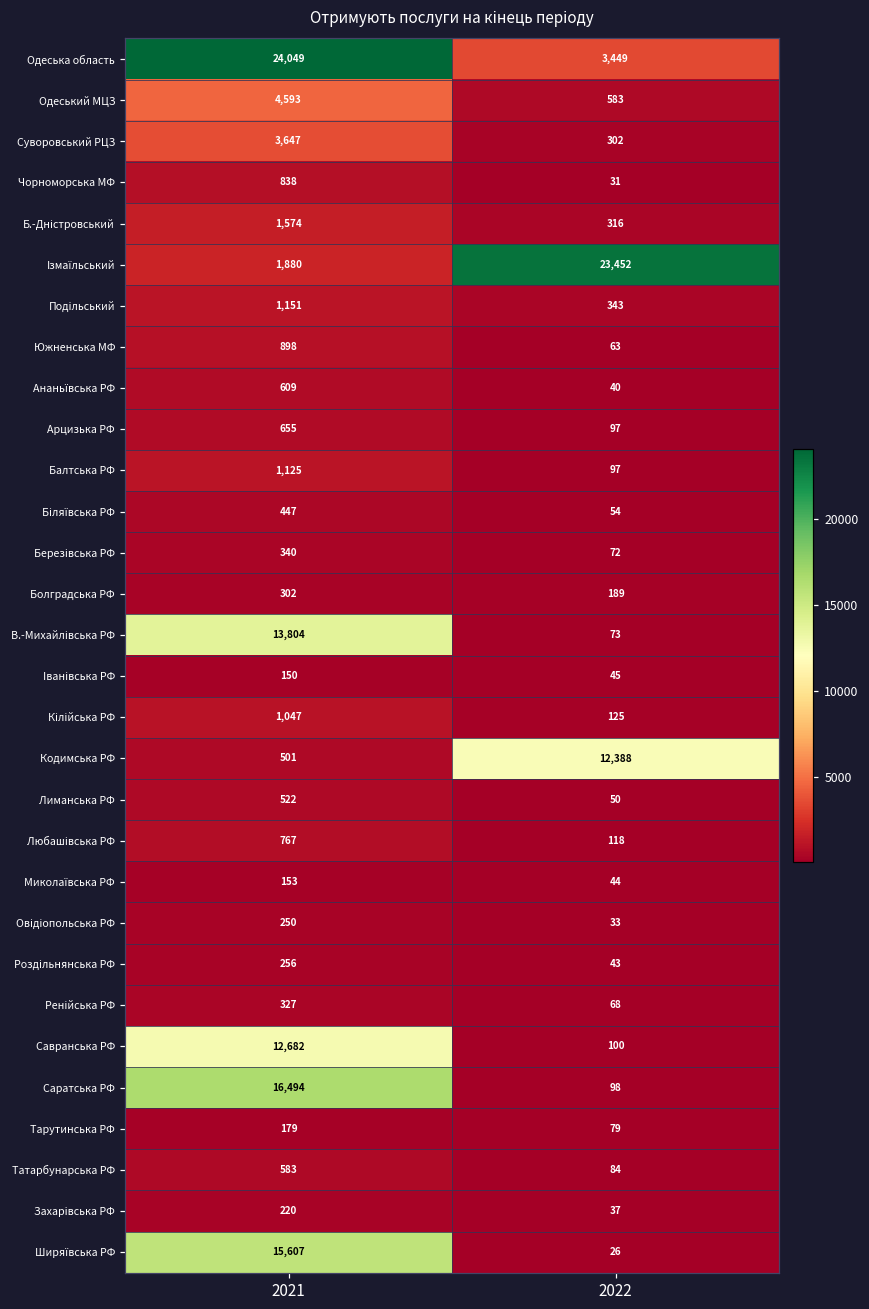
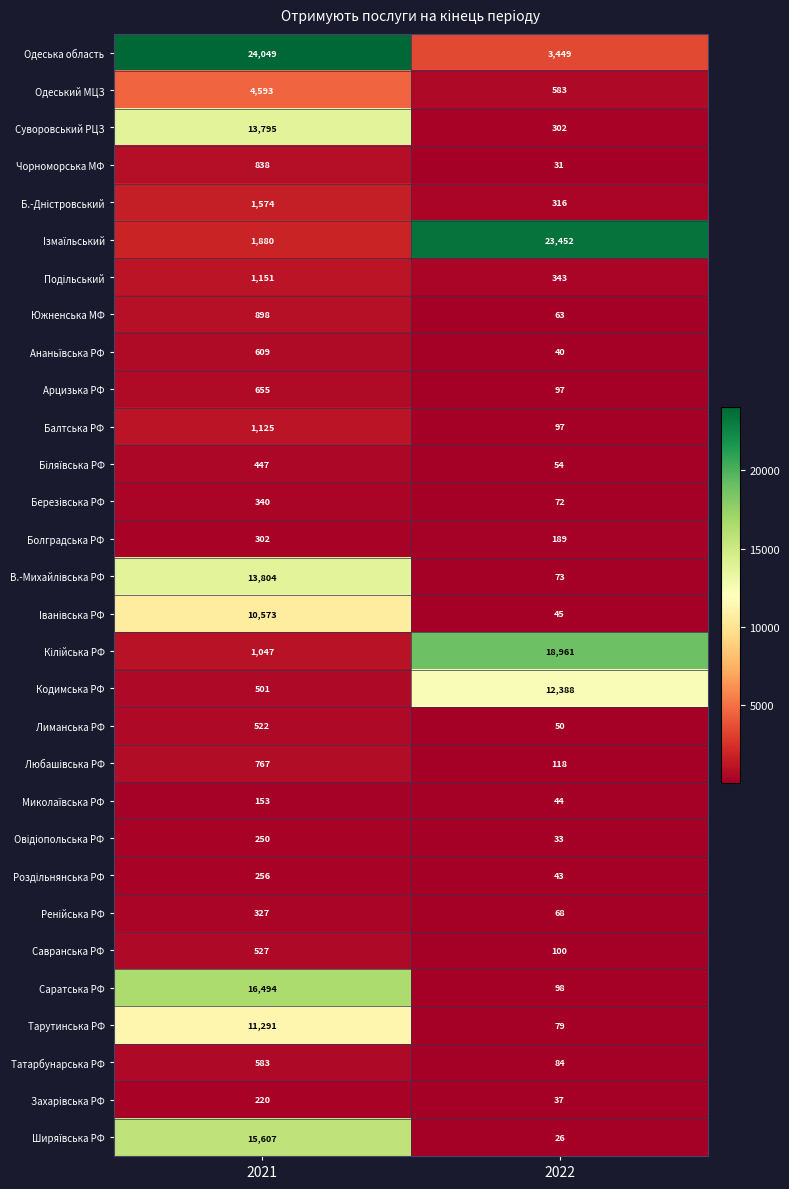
Суворовський РЦЗ, 2021: 3,647 -> 13,795
Iванiвська РФ, 2021: 150 -> 10,573
Кiлiйська РФ, 2022: 125 -> 18,961
Савранська РФ, 2021: 12,682 -> 527
Тарутинська РФ, 2021: 179 -> 11,291
